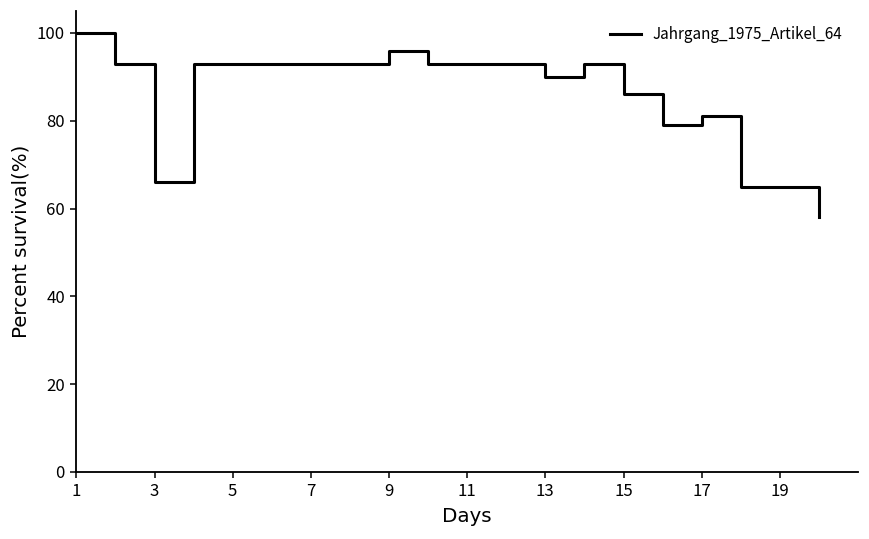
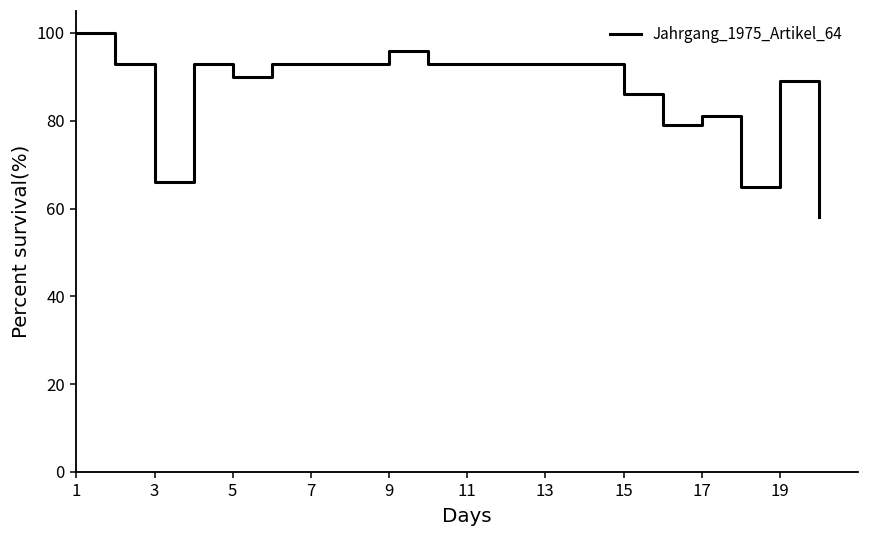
5: 93 -> 90
13: 90 -> 93
19: 65 -> 89
